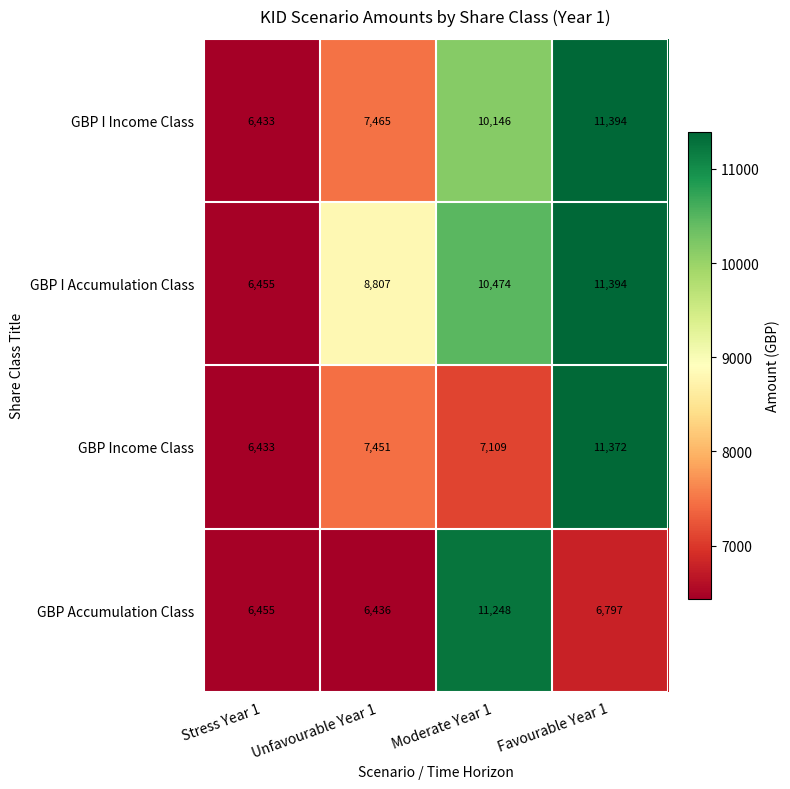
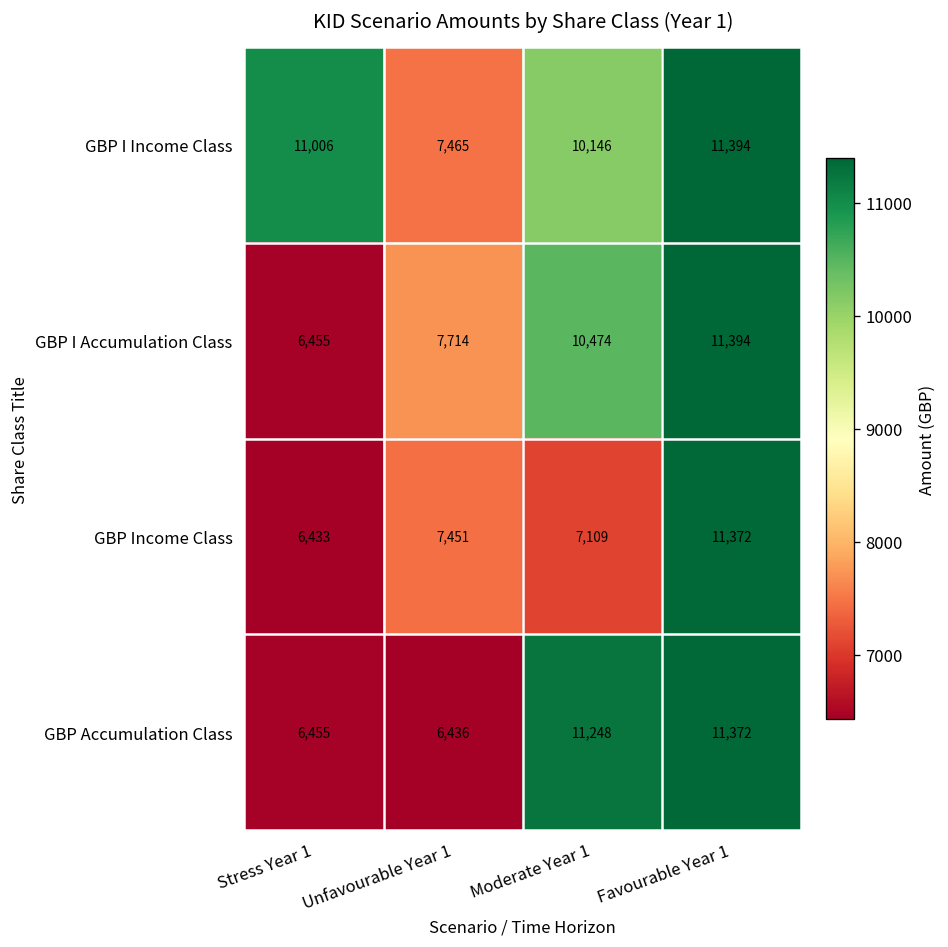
GBP I Income Class, Stress Year 1: 6,433 -> 11,006
GBP I Accumulation Class, Unfavourable Year 1: 8,807 -> 7,714
GBP Accumulation Class, Favourable Year 1: 6,797 -> 11,372
